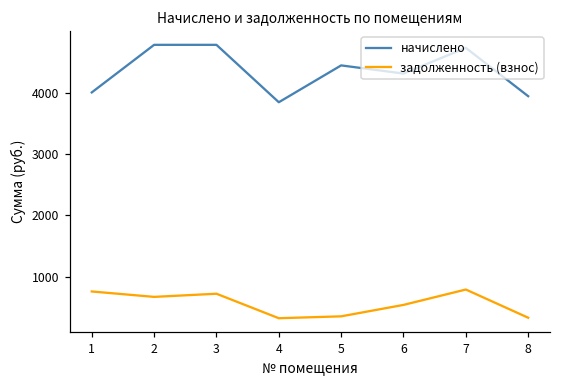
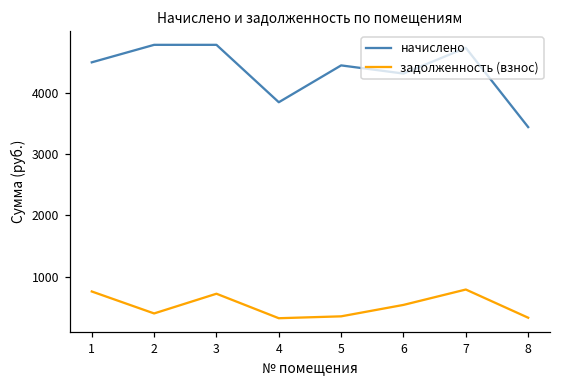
начислено, 1: 4000 -> 4500
задолженность (взнос), 2: 700 -> 400
начислено, 8: 3900 -> 3400
